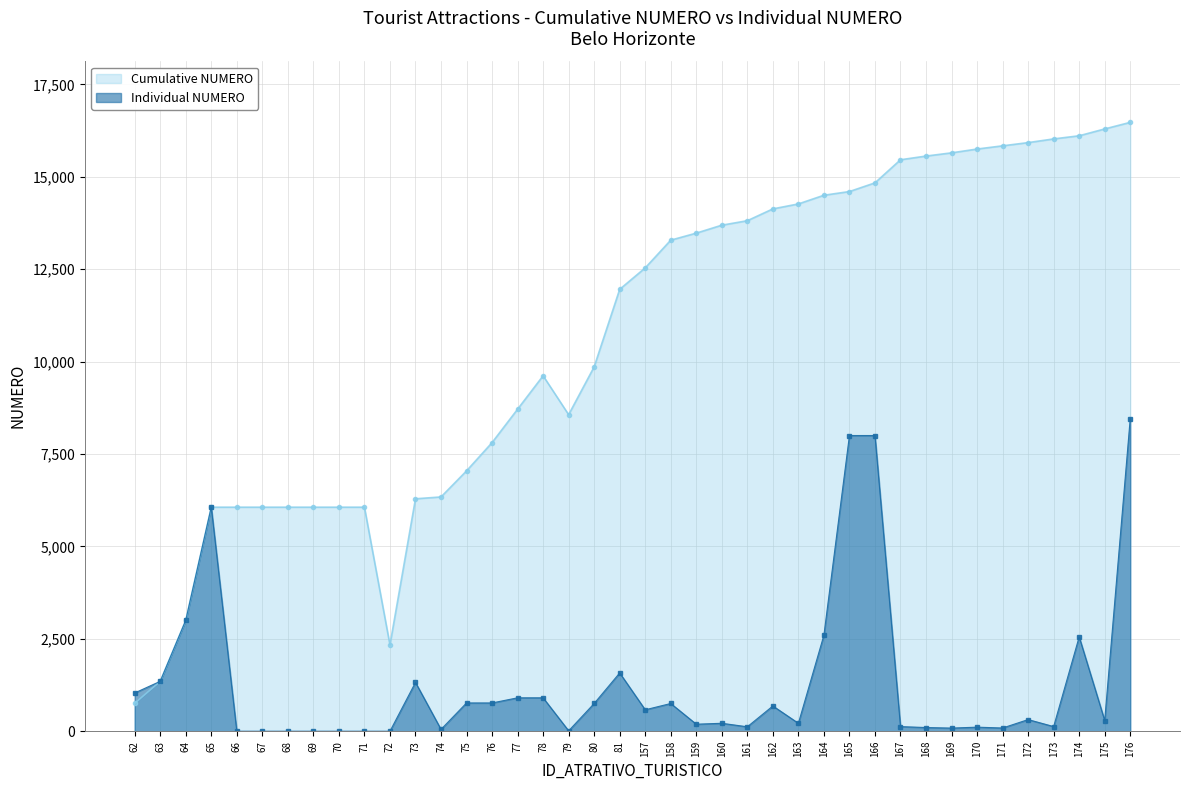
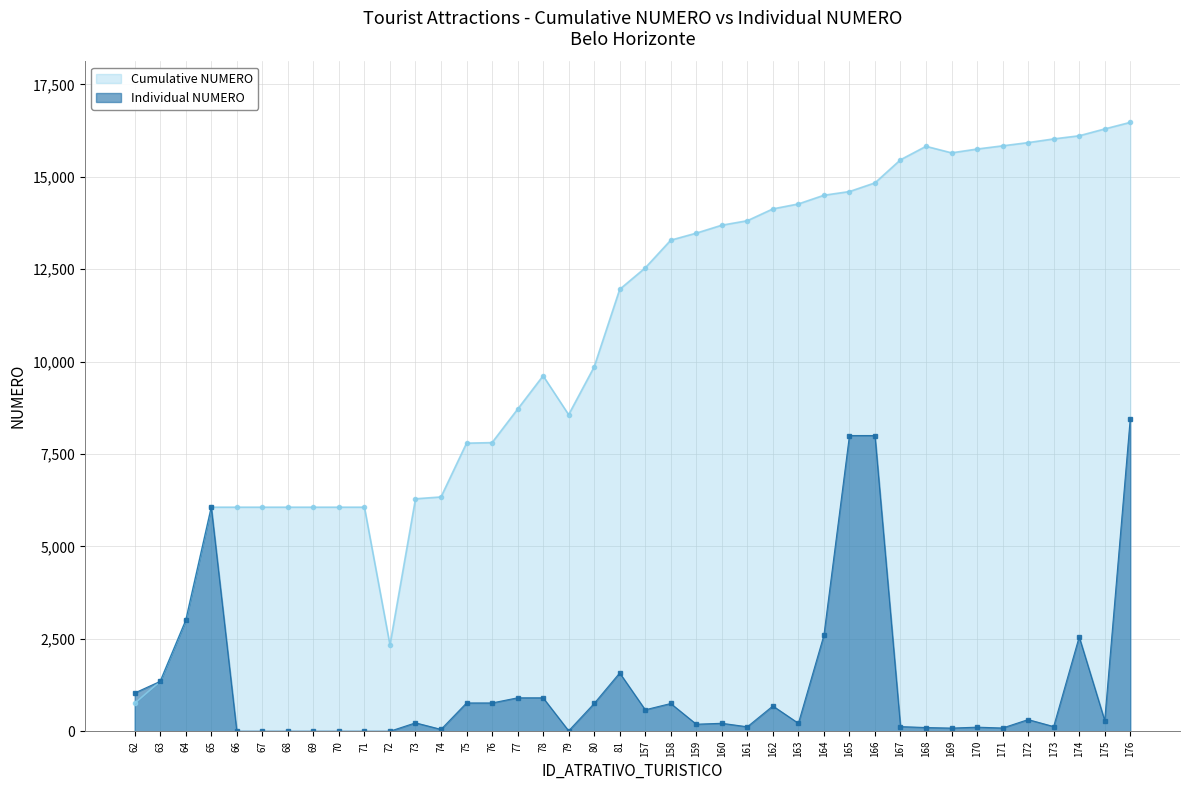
Individual NUMERO, 73: 1,300 -> 200
Cumulative NUMERO, 75: 7,000 -> 7,800
Cumulative NUMERO, 168: 15,600 -> 15,800
